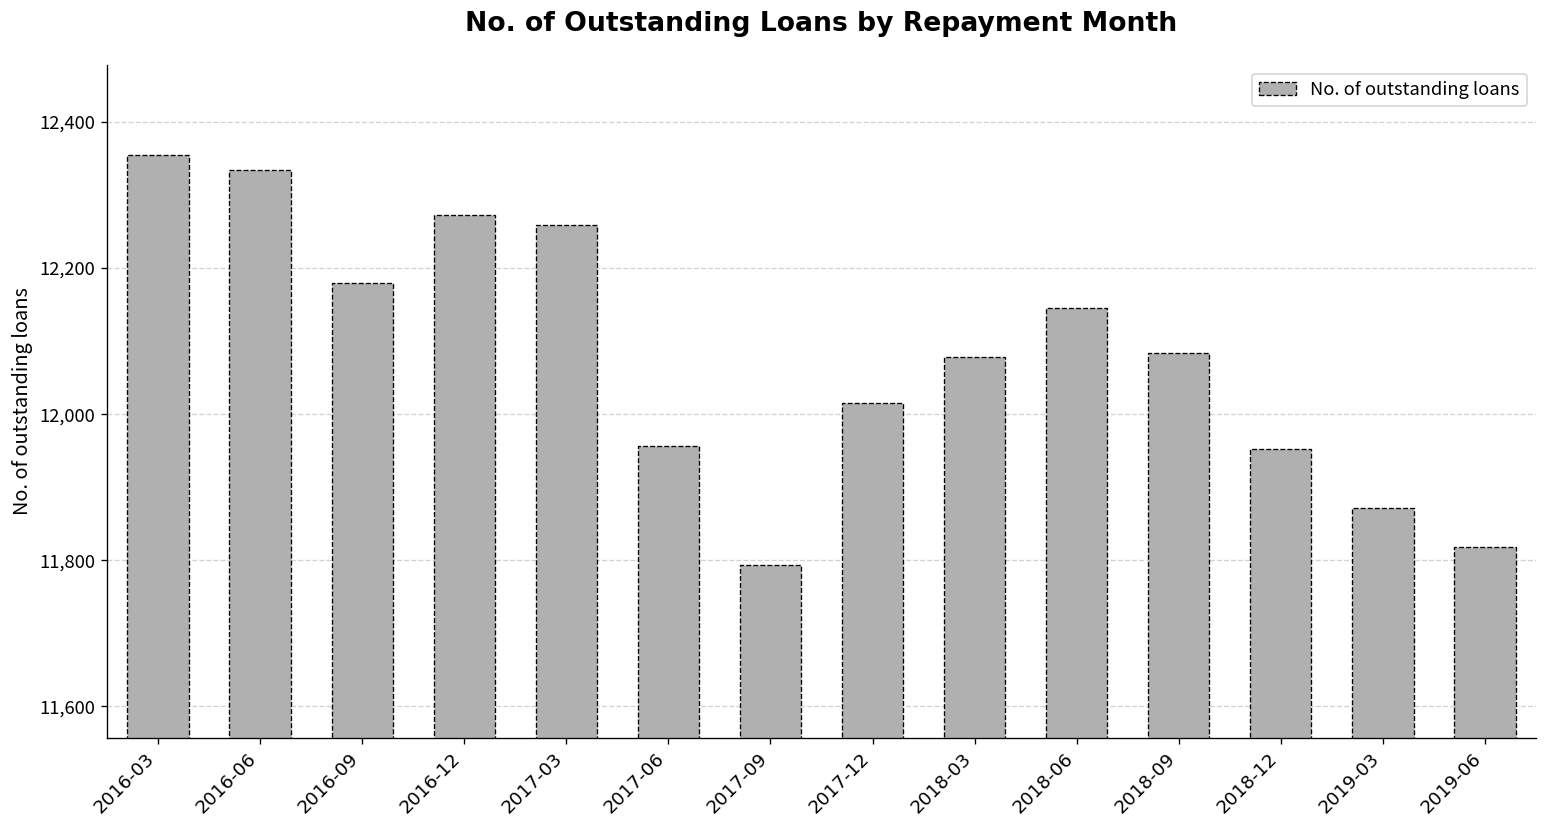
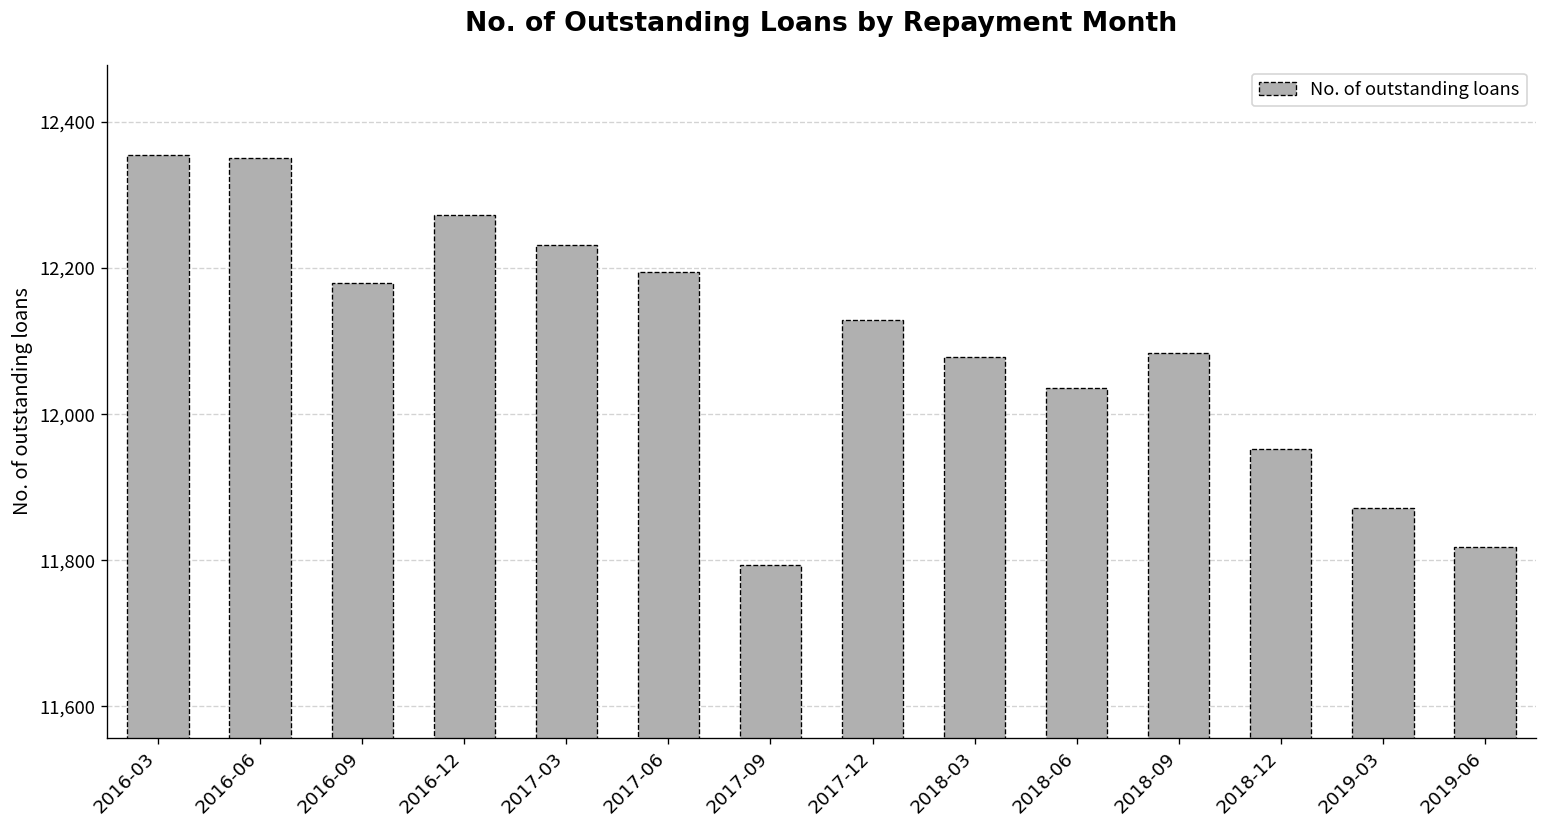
2016-06: 12,330 -> 12,350
2017-03: 12,260 -> 12,230
2017-06: 11,960 -> 12,200
2017-12: 12,020 -> 12,130
2018-06: 12,150 -> 12,040
